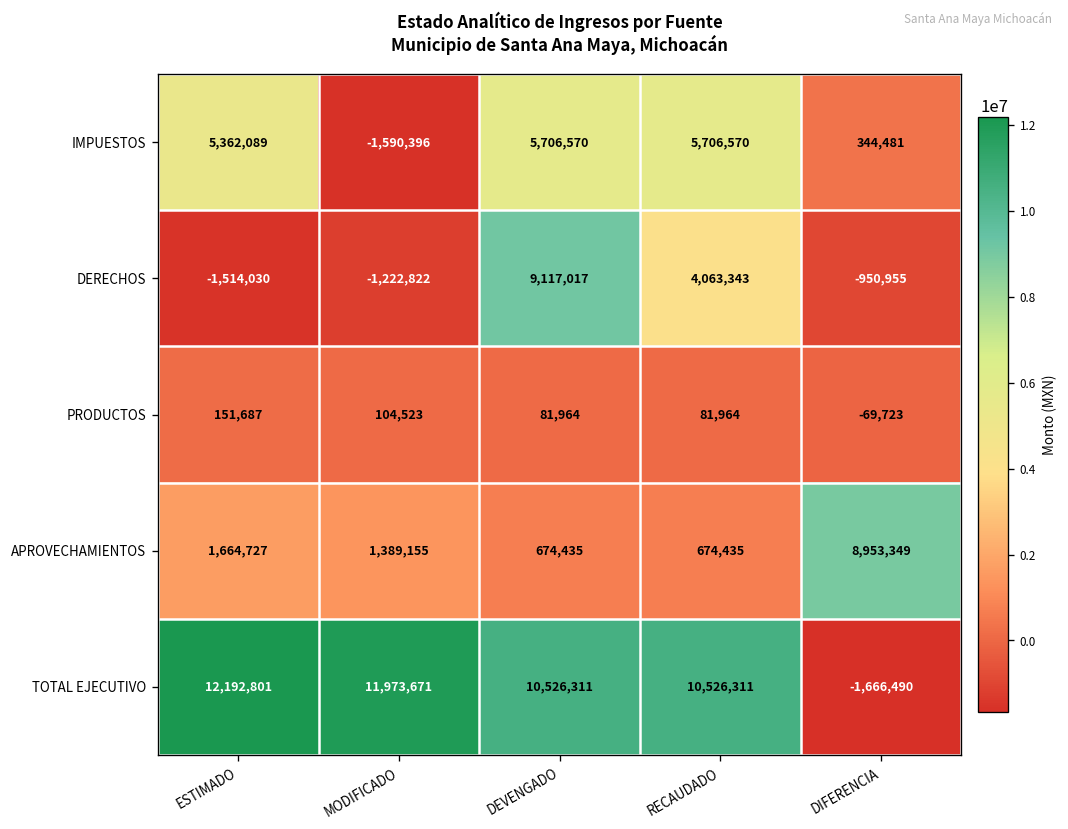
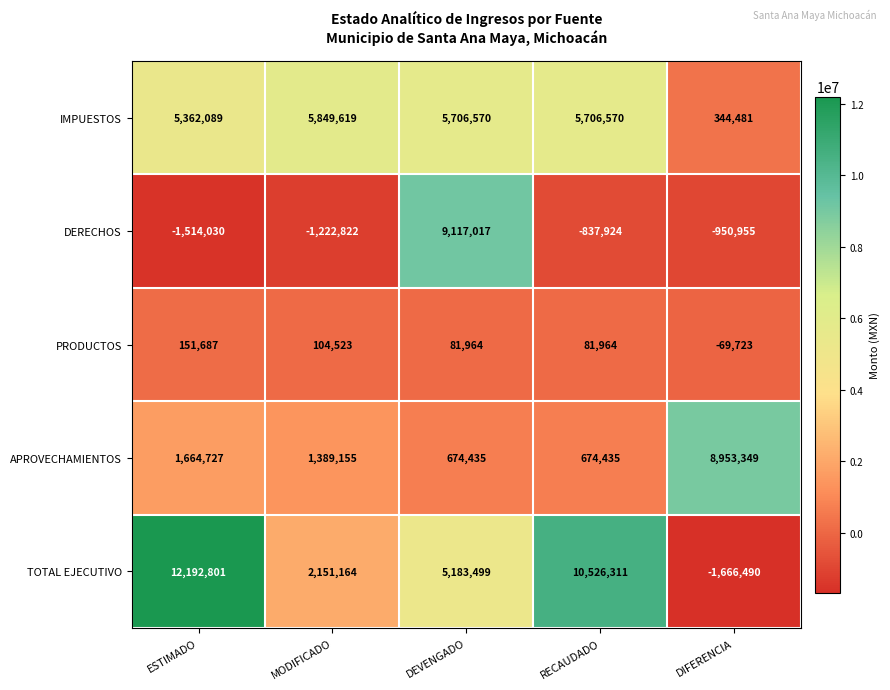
IMPUESTOS, MODIFICADO: -1,590,396 -> 5,849,619
DERECHOS, RECAUDADO: 4,063,343 -> -837,924
TOTAL EJECUTIVO, MODIFICADO: 11,973,671 -> 2,151,164
TOTAL EJECUTIVO, DEVENGADO: 10,526,311 -> 5,183,499
